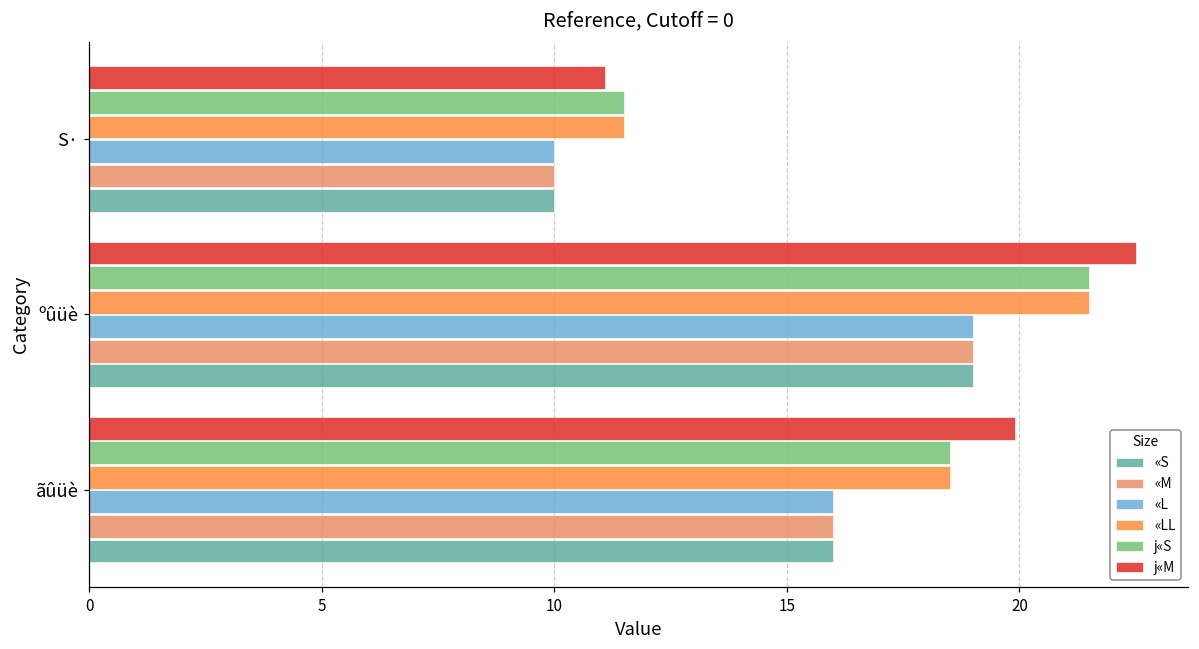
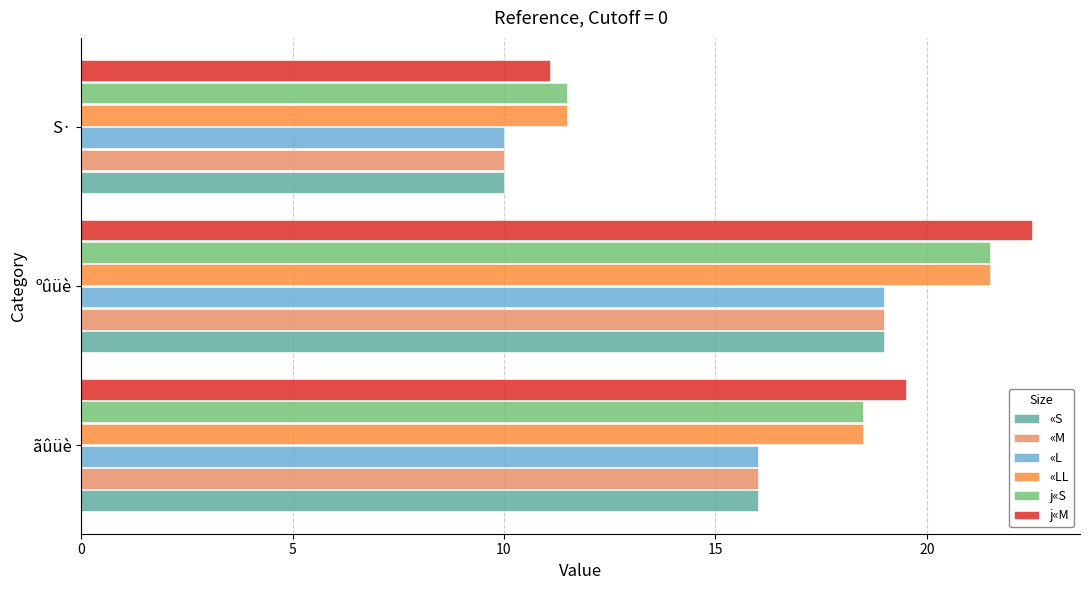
j«M, ãûüè: 19.9 -> 19.5
